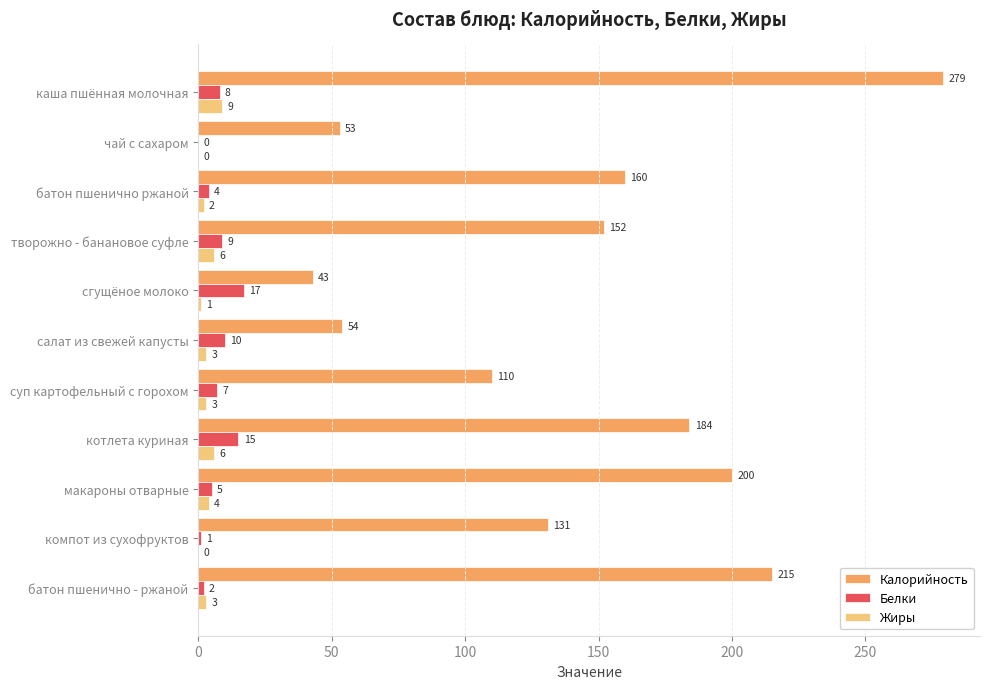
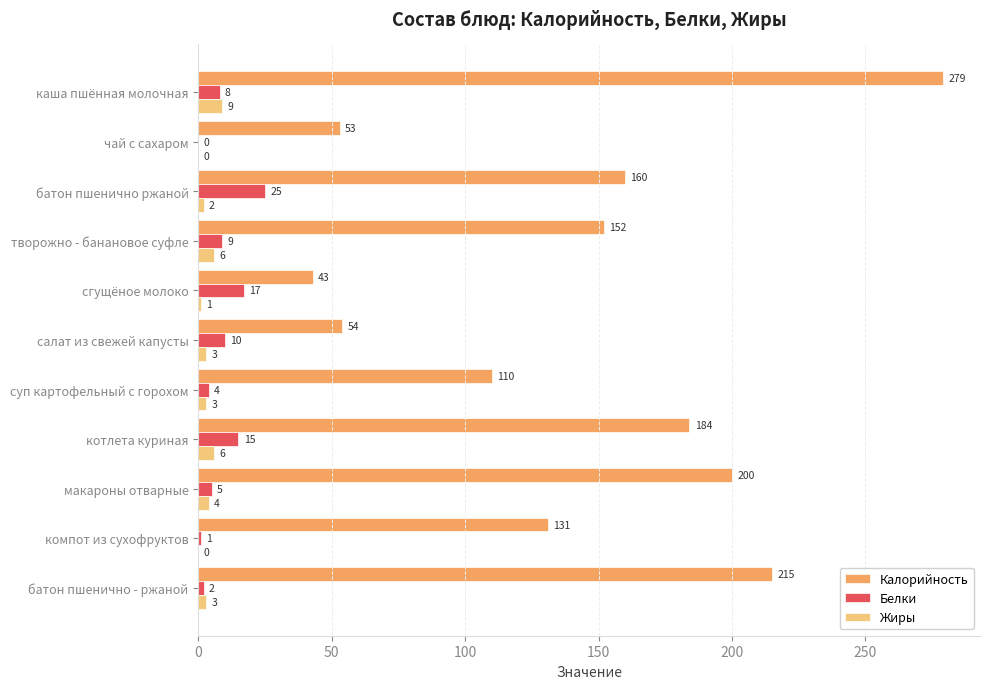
Белки, батон пшенично ржаной: 4 -> 25
Белки, суп картофельный с горохом: 7 -> 4
